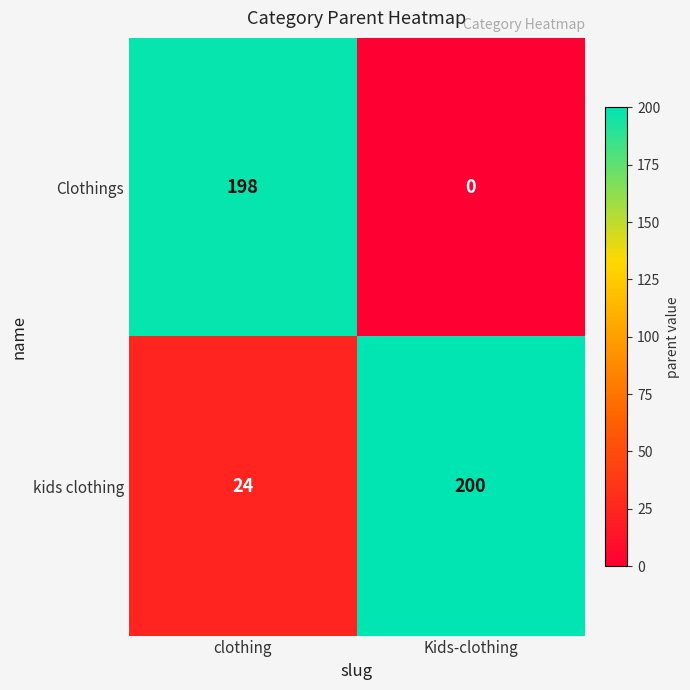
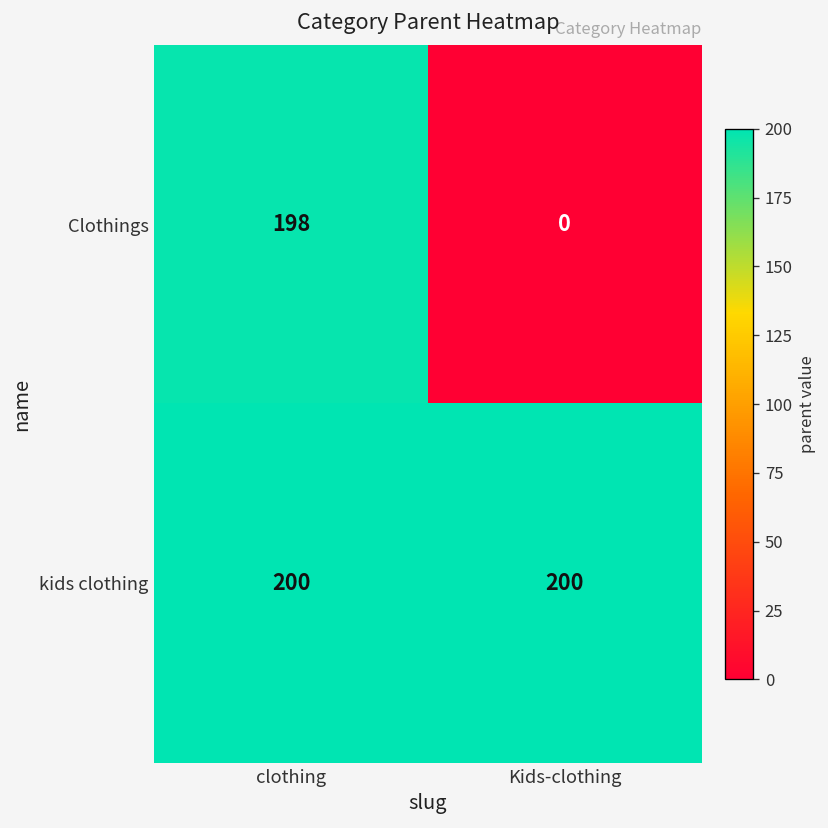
kids clothing, clothing: 24 -> 200
